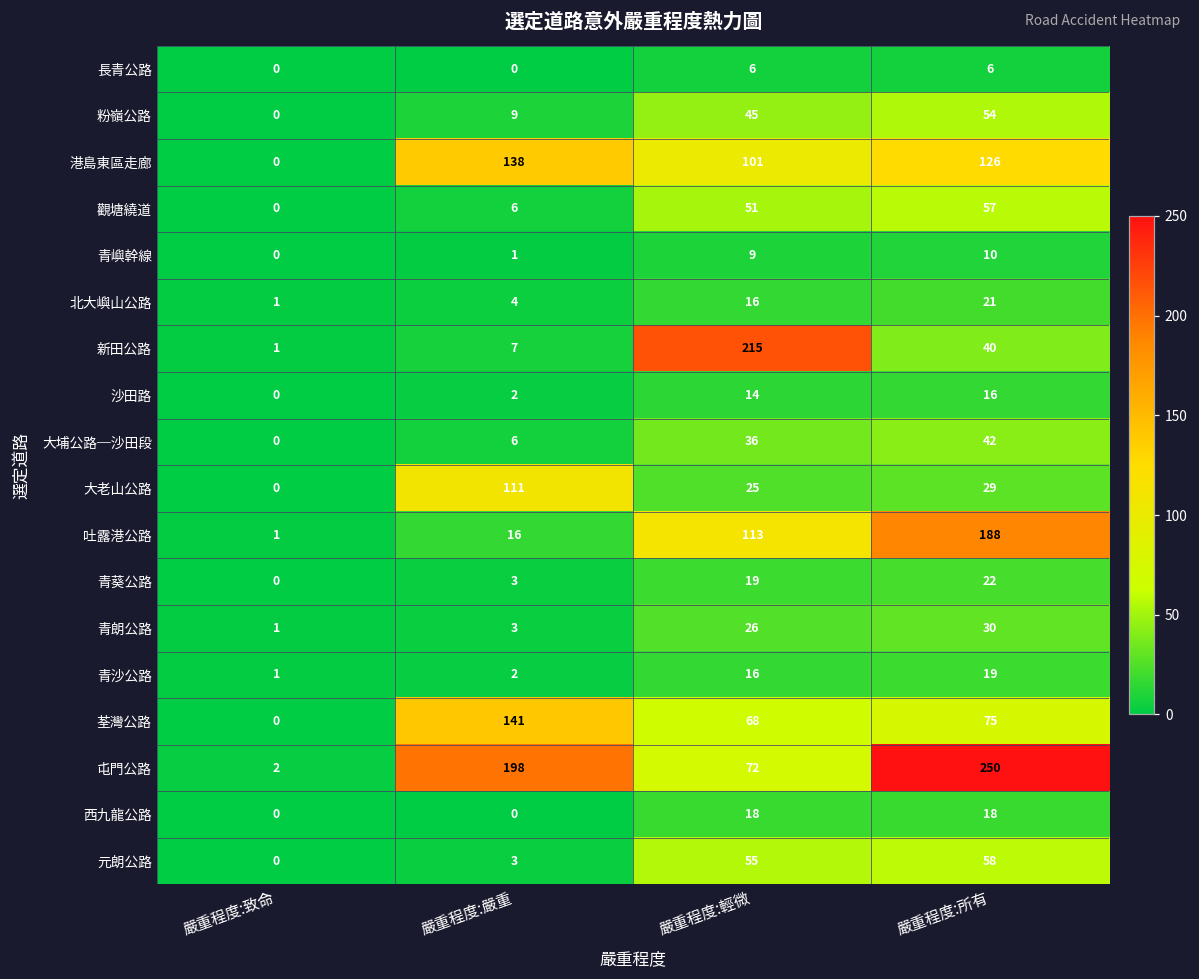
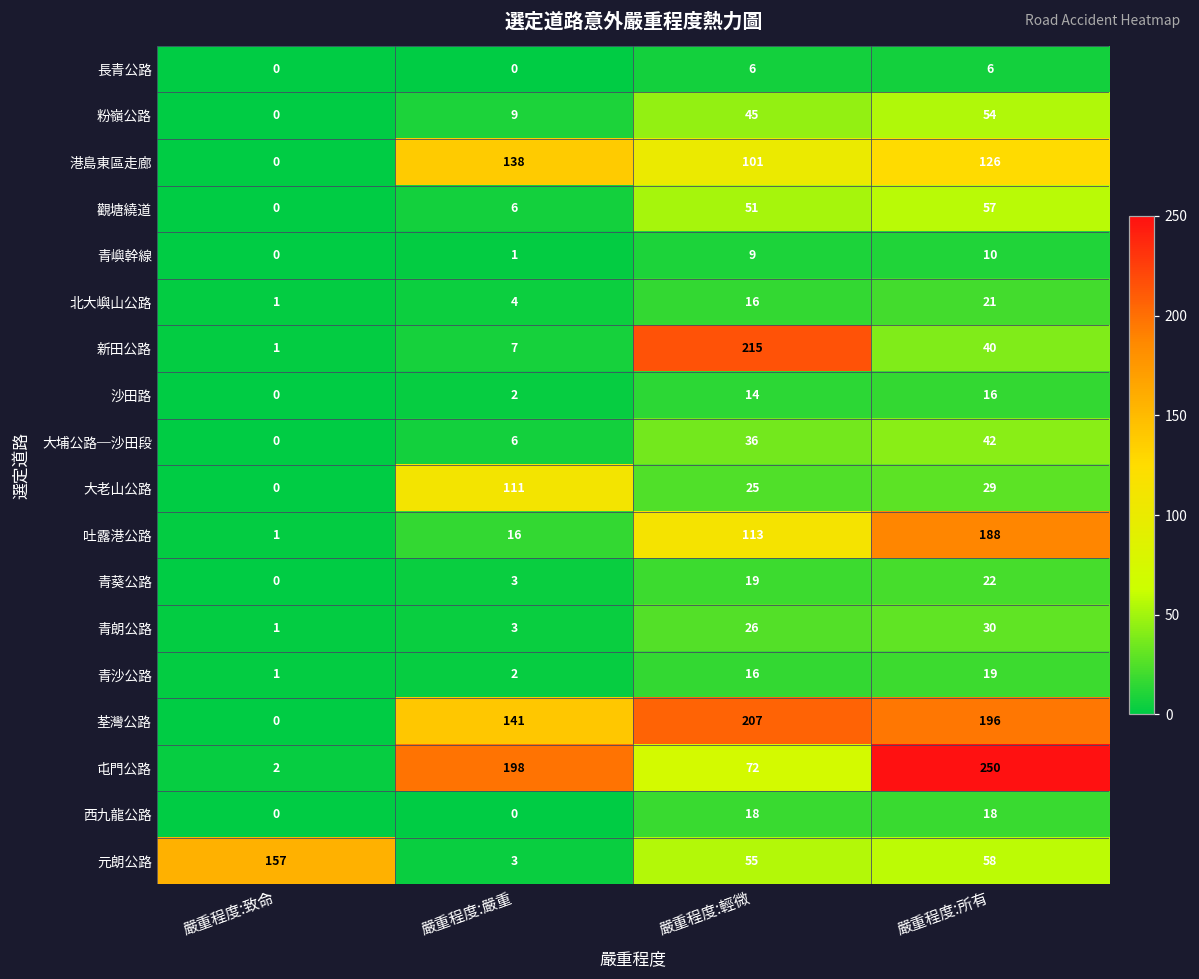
荃灣公路, 嚴重程度:輕微: 68 -> 207
荃灣公路, 嚴重程度:所有: 75 -> 196
元朗公路, 嚴重程度:致命: 0 -> 157
